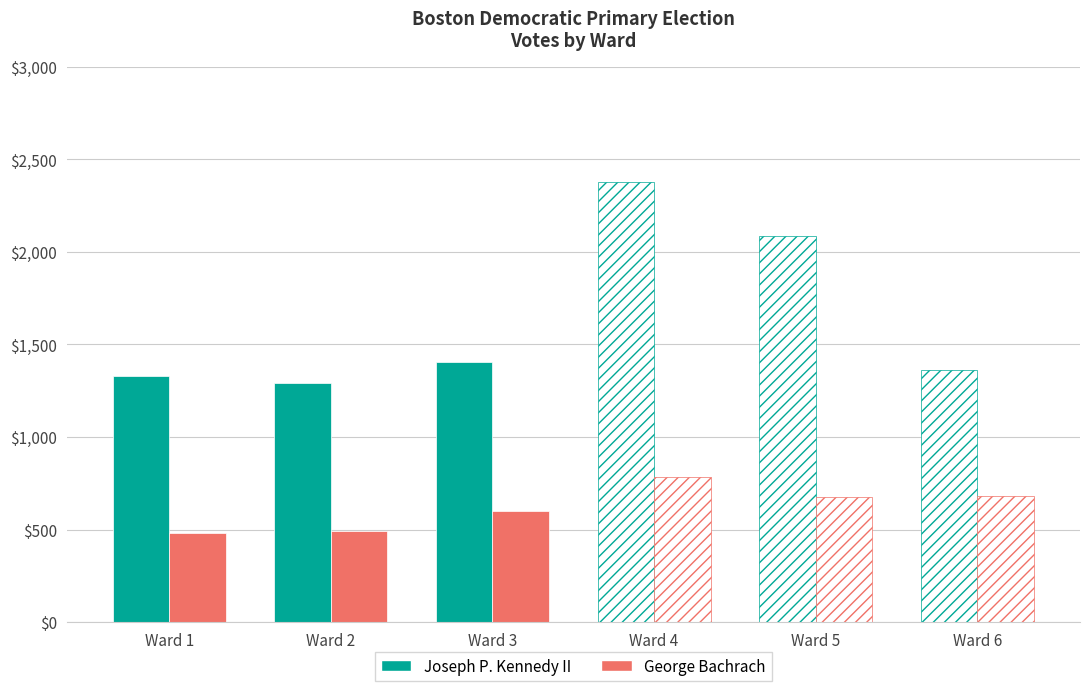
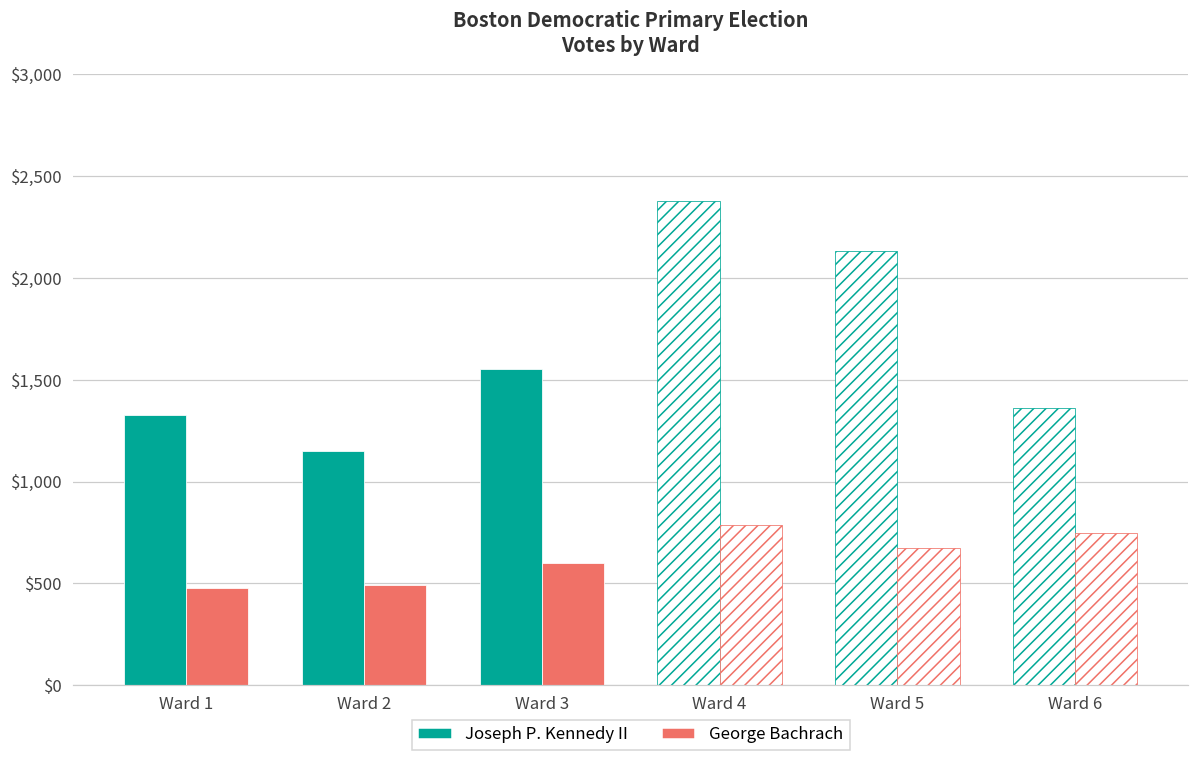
Joseph P. Kennedy II, Ward 2: $1,290 -> $1,150
Joseph P. Kennedy II, Ward 3: $1,410 -> $1,550
Joseph P. Kennedy II, Ward 5: $2,090 -> $2,130
George Bachrach, Ward 6: $680 -> $750
